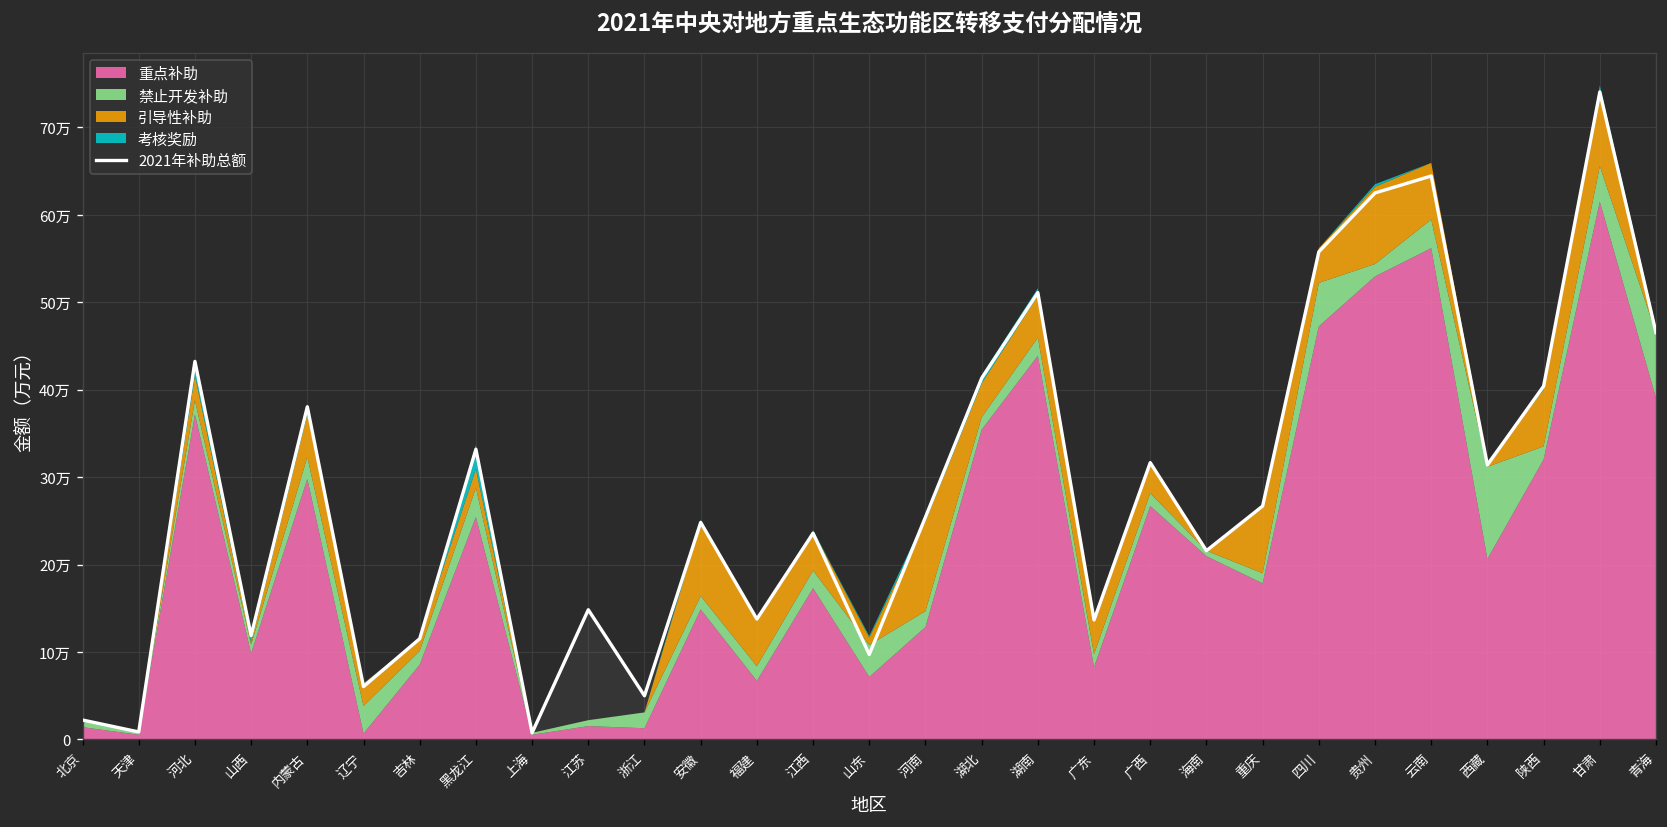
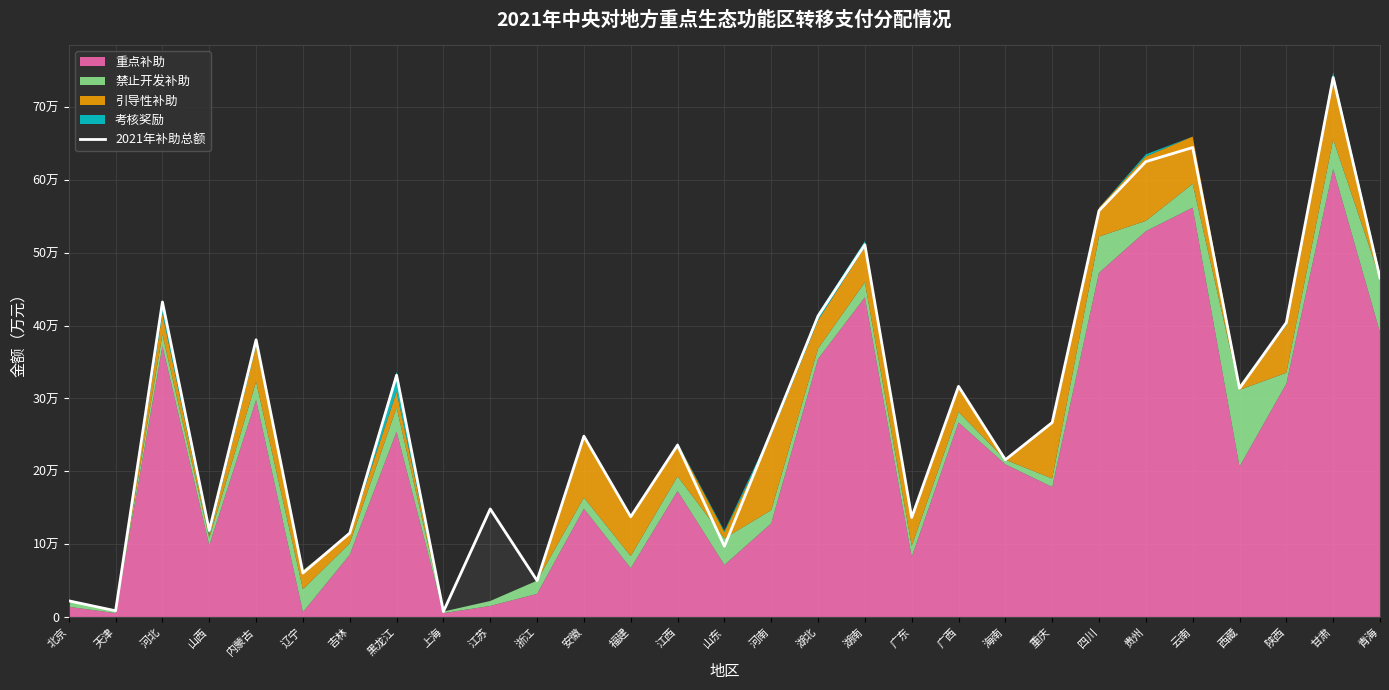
重点补助, 浙江: 1万 -> 3万
